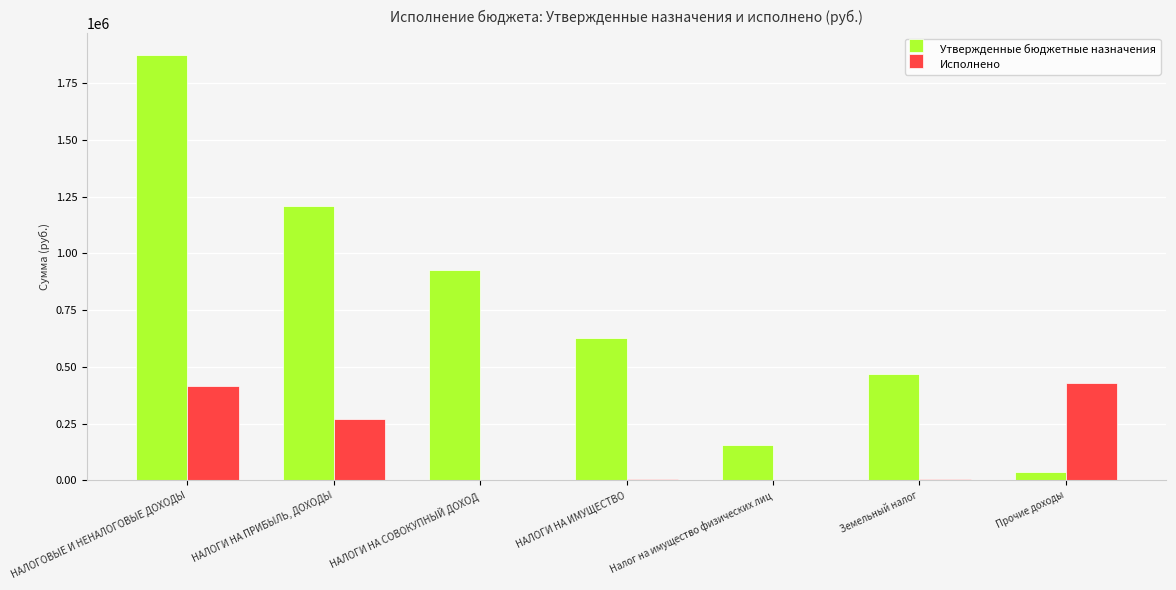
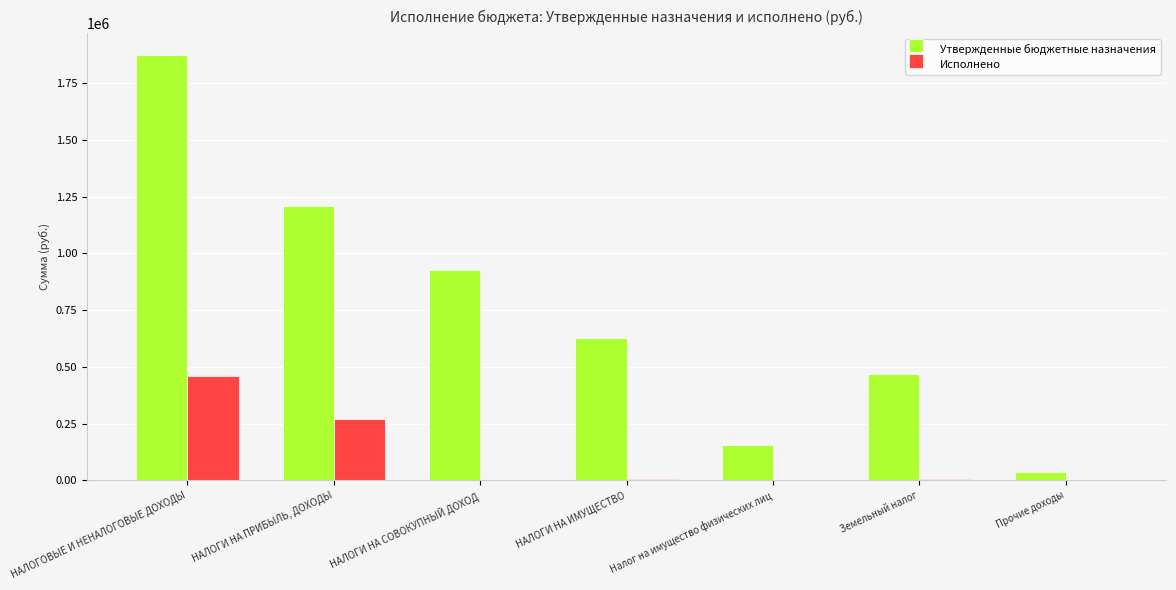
Исполнено, НАЛОГОВЫЕ И НЕНАЛОГОВЫЕ ДОХОДЫ: 410000 -> 460000
Исполнено, Прочие доходы: 430000 -> 0
